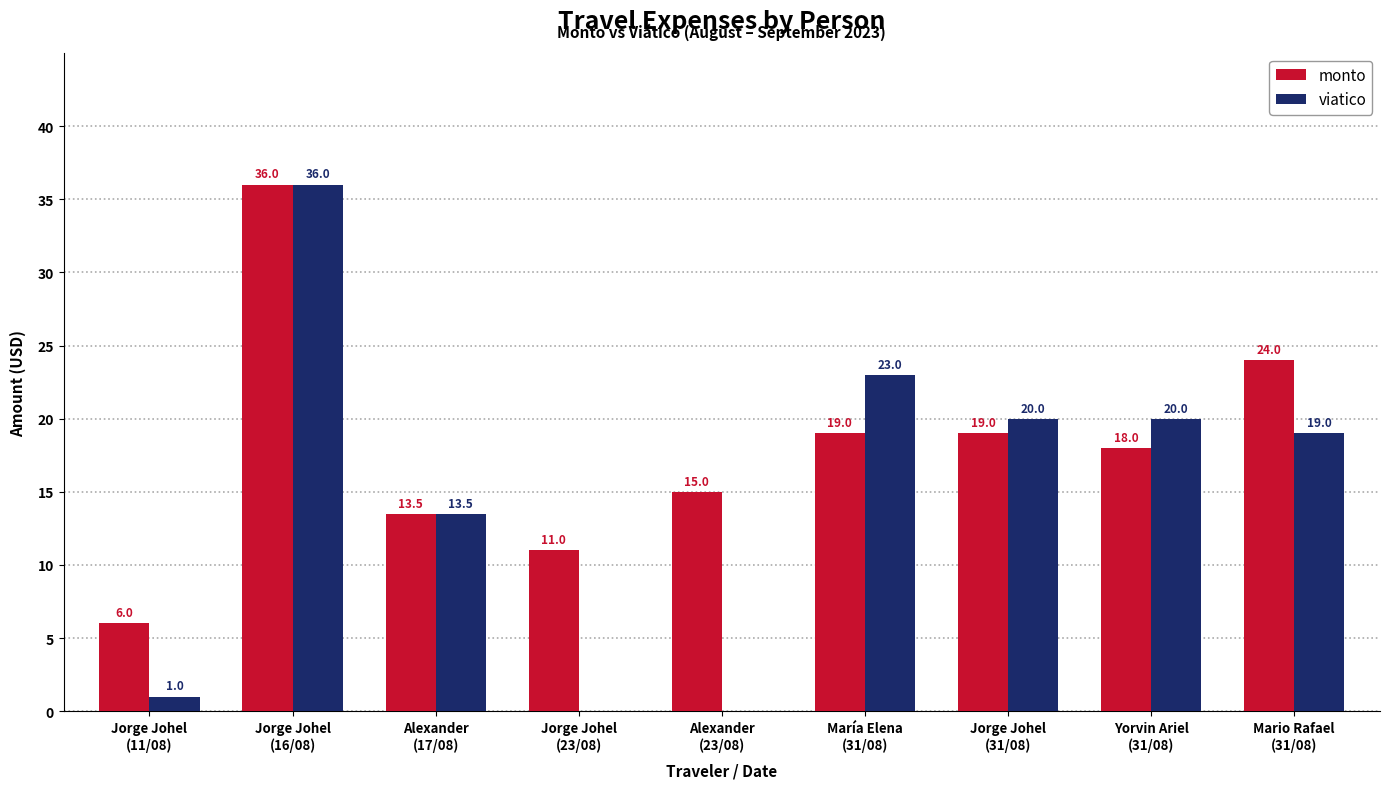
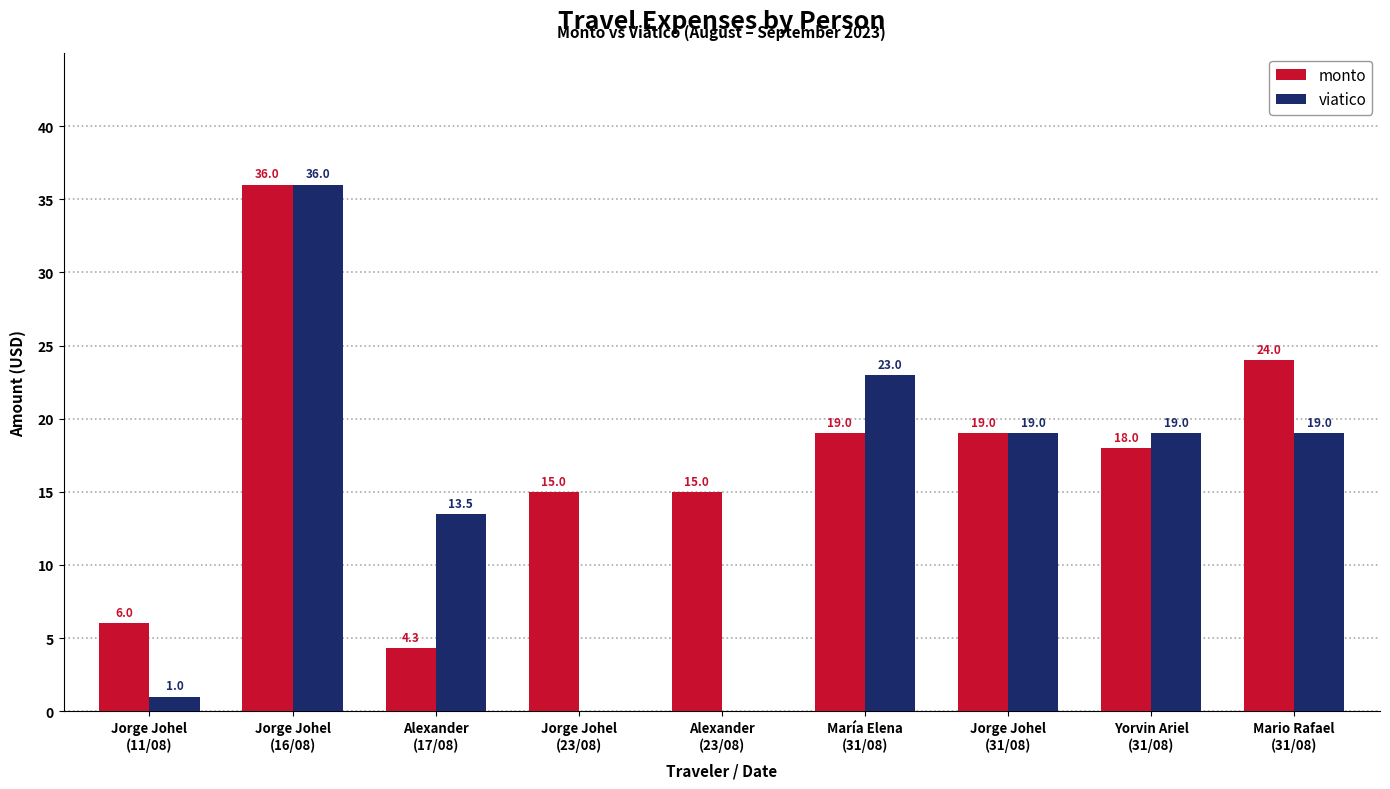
monto, Alexander (17/08): 13.5 -> 4.3
monto, Jorge Johel (23/08): 11.0 -> 15.0
viatico, Jorge Johel (31/08): 20.0 -> 19.0
viatico, Yorvin Ariel (31/08): 20.0 -> 19.0
